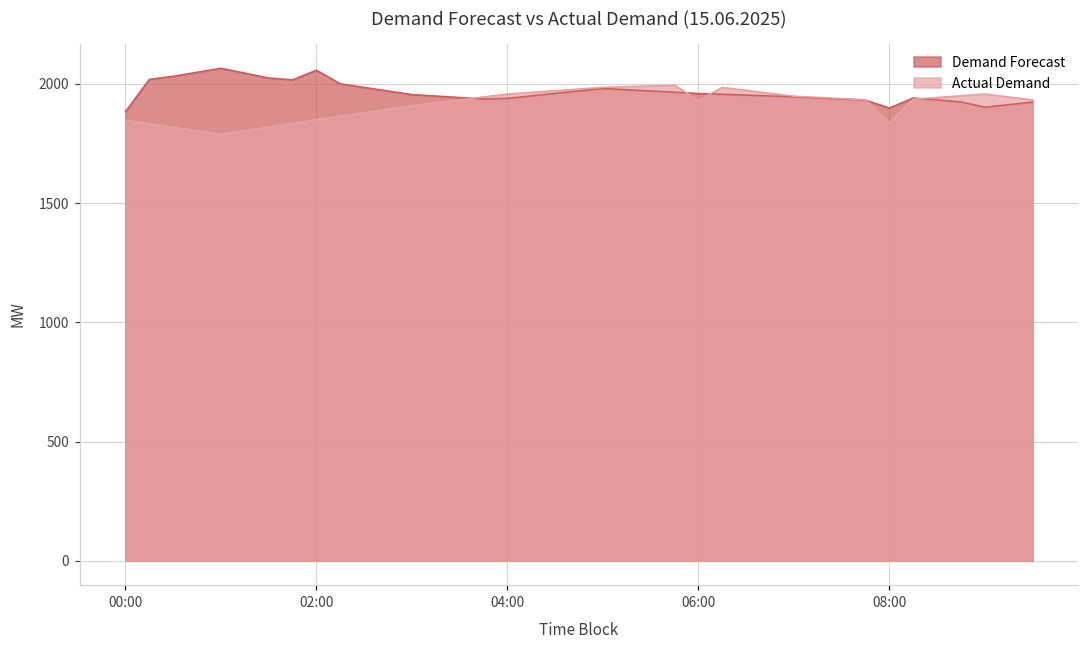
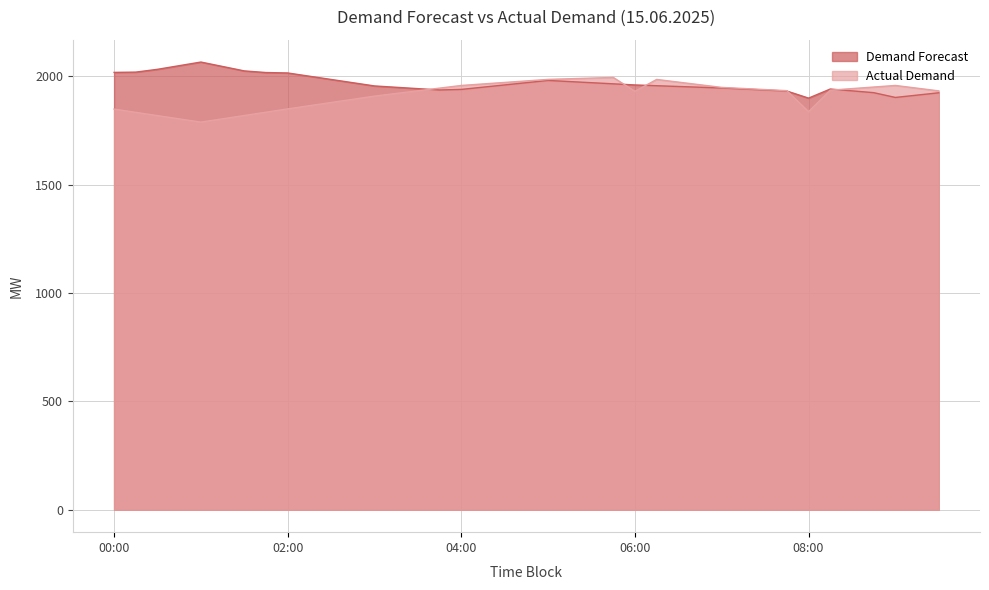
Demand Forecast, 00:00: 1880 -> 2020
Demand Forecast, 02:00: 2060 -> 2020
